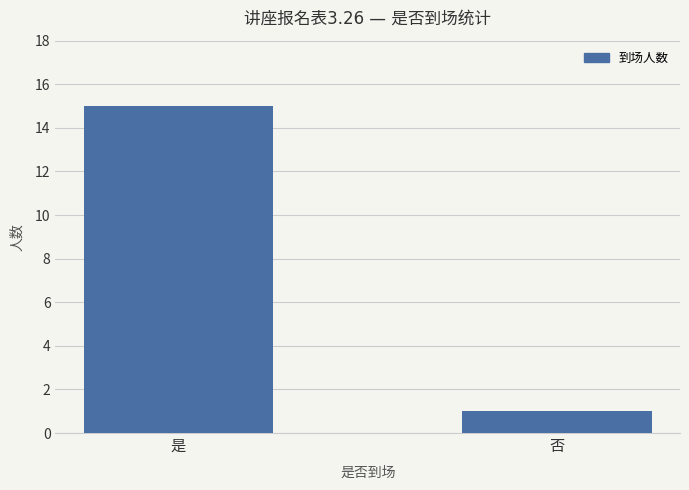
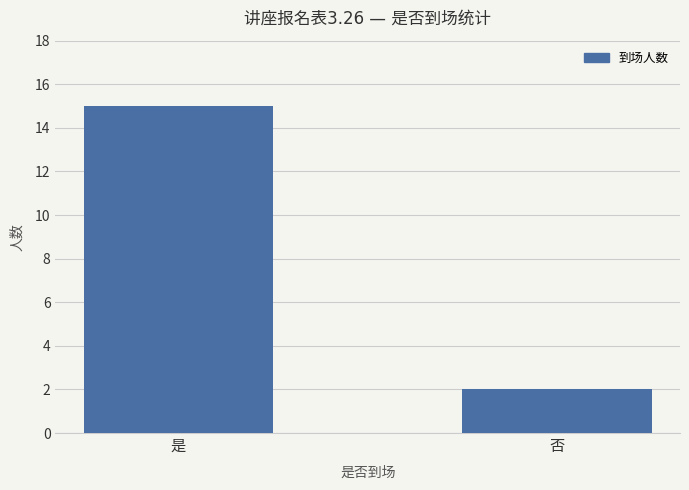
否: 1 -> 2
